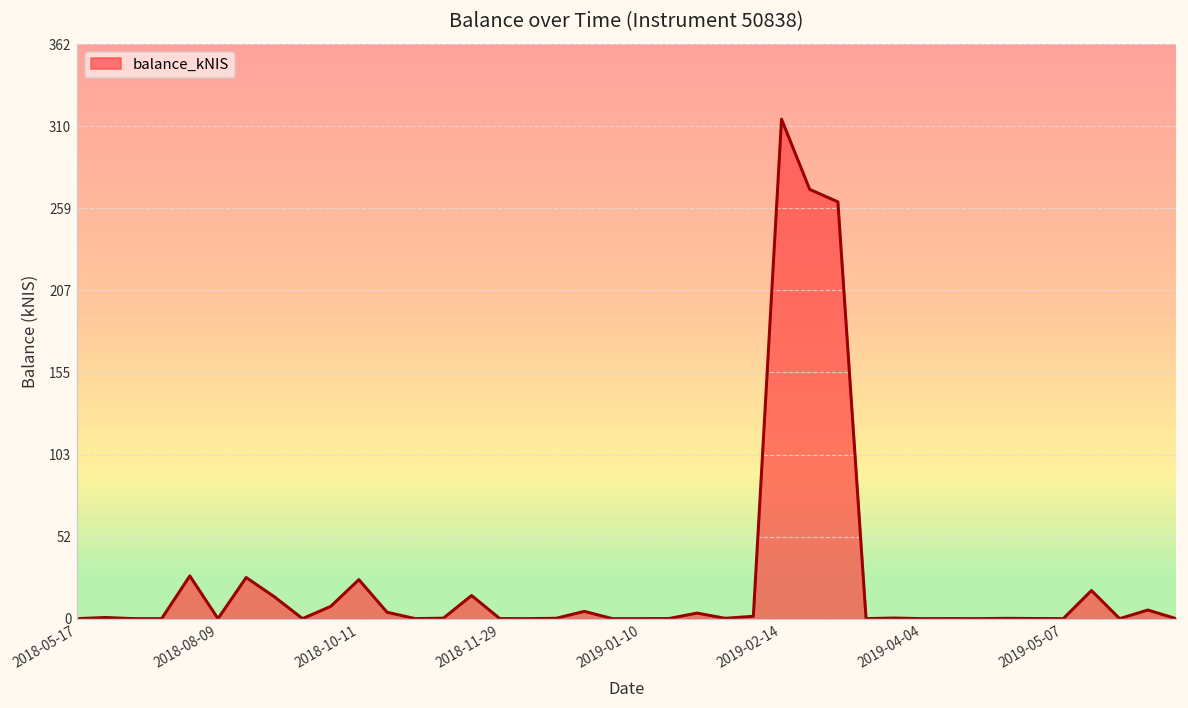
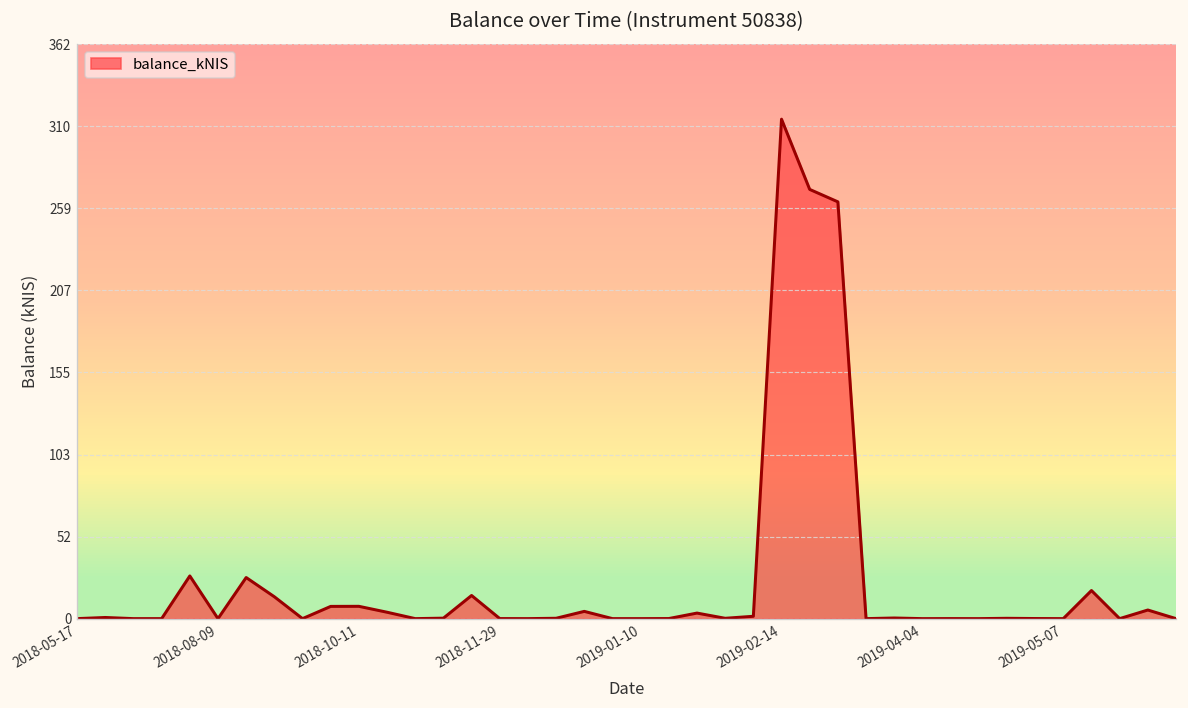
2018-10-11: 25 -> 8
